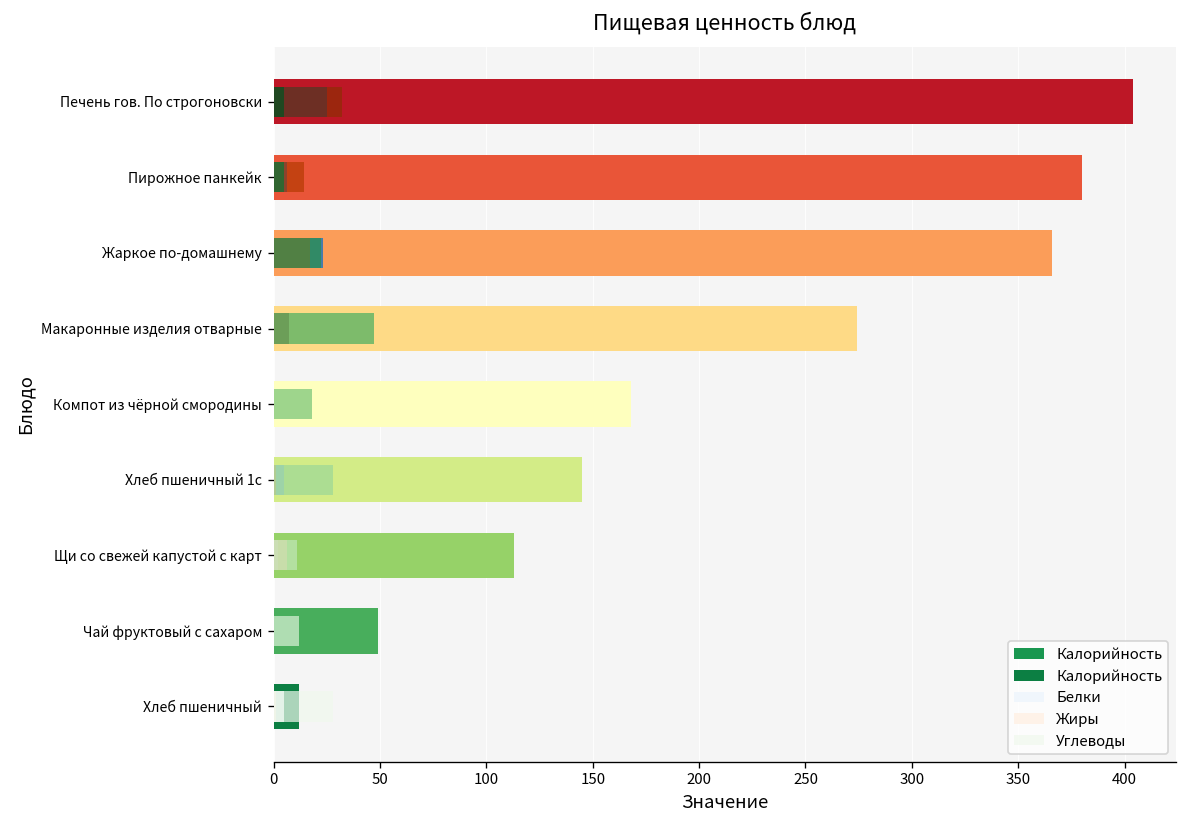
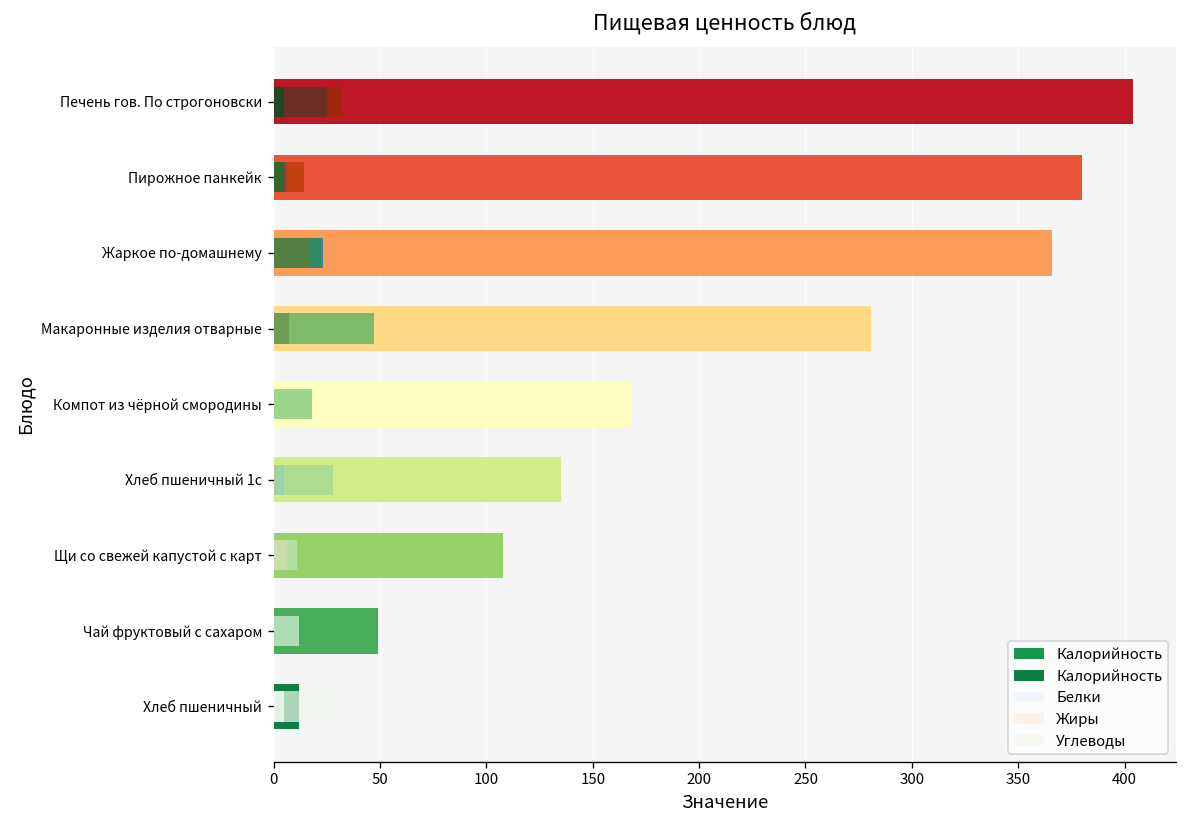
Калорийность, Макаронные изделия отварные: 274 -> 281
Калорийность, Хлеб пшеничный 1с: 145 -> 135
Калорийность, Щи со свежей капустой с карт: 113 -> 108
